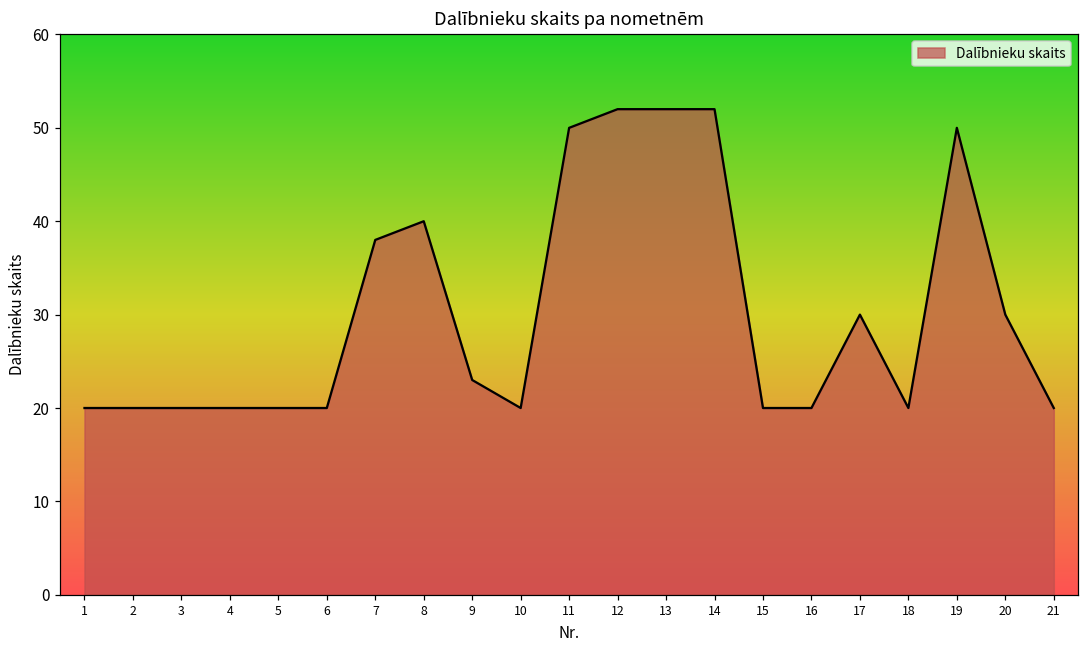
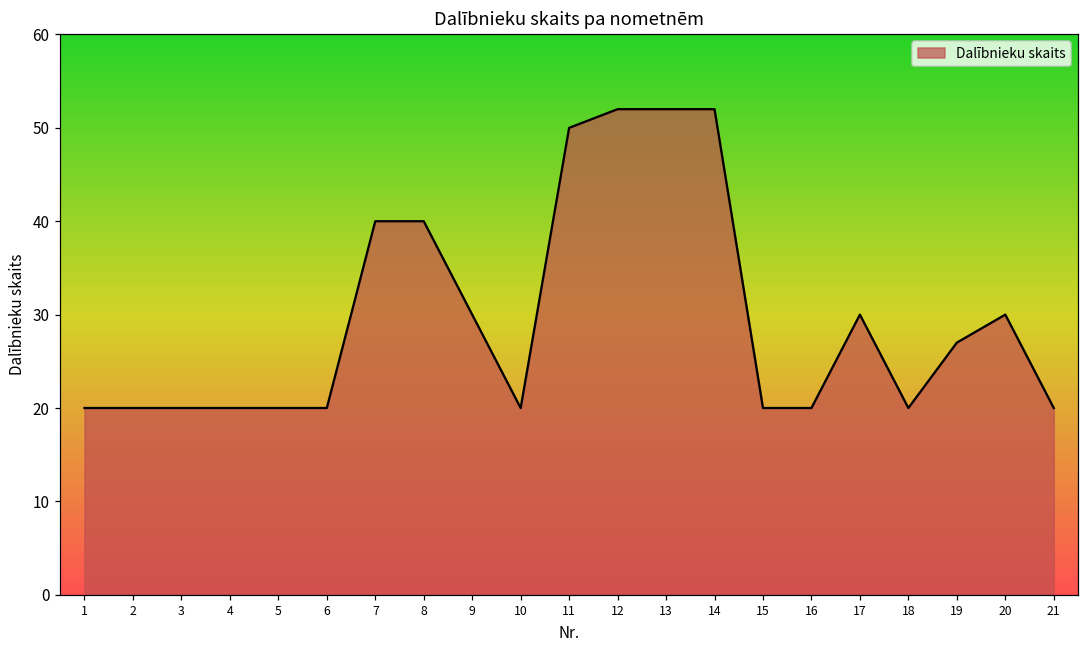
7: 38 -> 40
9: 23 -> 30
19: 50 -> 27
